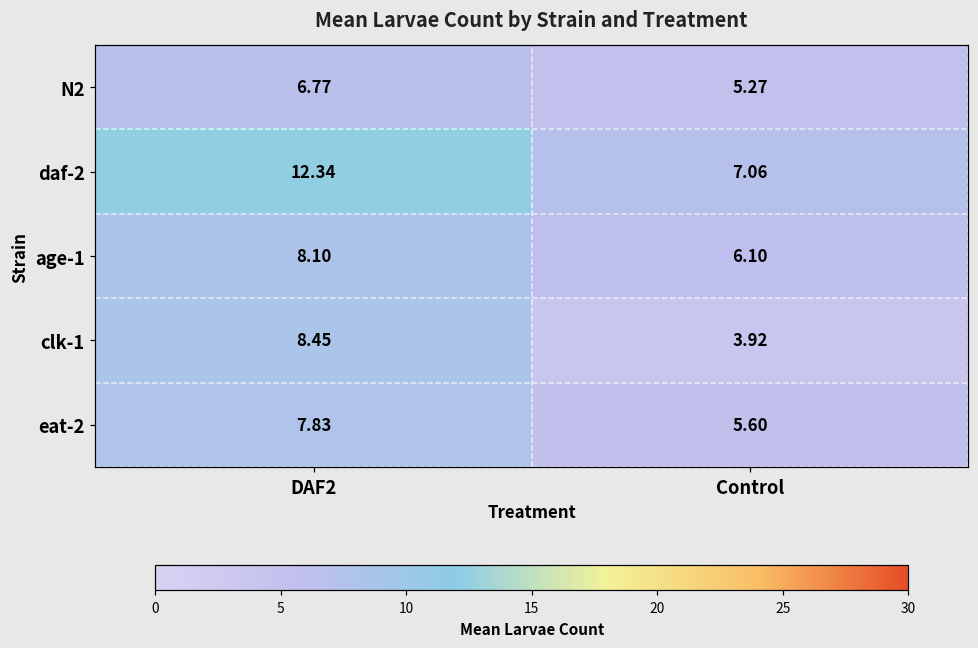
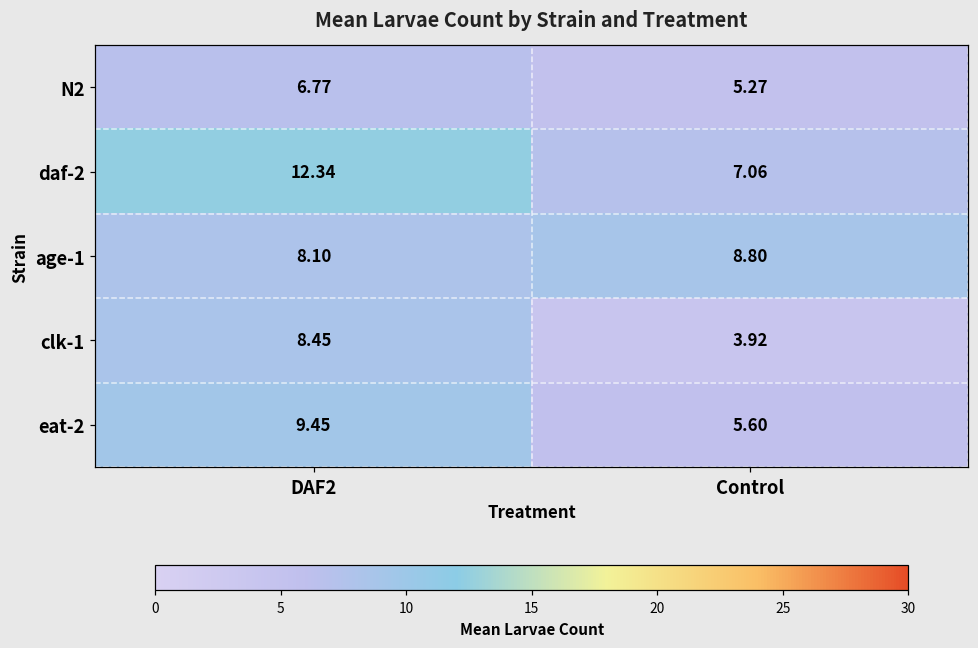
age-1, Control: 6.10 -> 8.80
eat-2, DAF2: 7.83 -> 9.45
